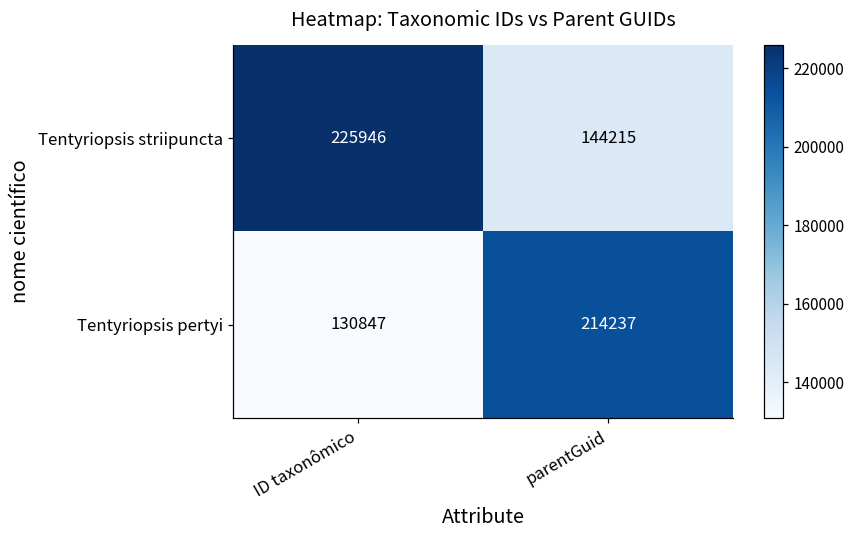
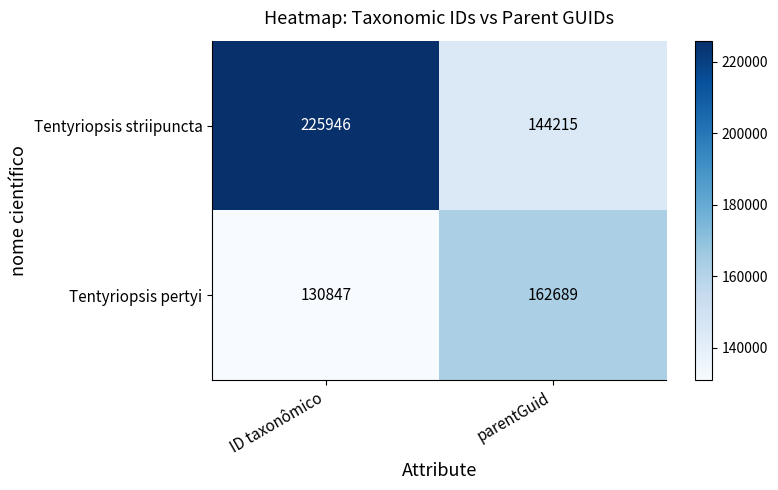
Tentyriopsis pertyi, parentGuid: 214237 -> 162689
